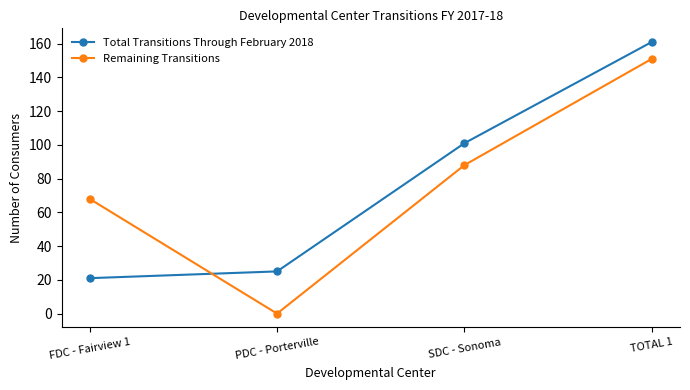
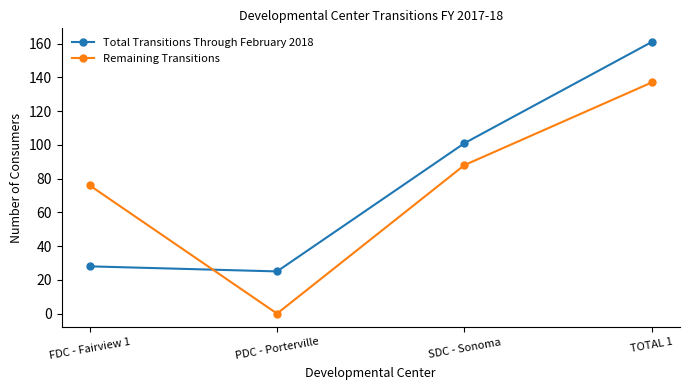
Total Transitions Through February 2018, FDC - Fairview 1: 21 -> 28
Remaining Transitions, FDC - Fairview 1: 68 -> 76
Remaining Transitions, TOTAL 1: 151 -> 137
